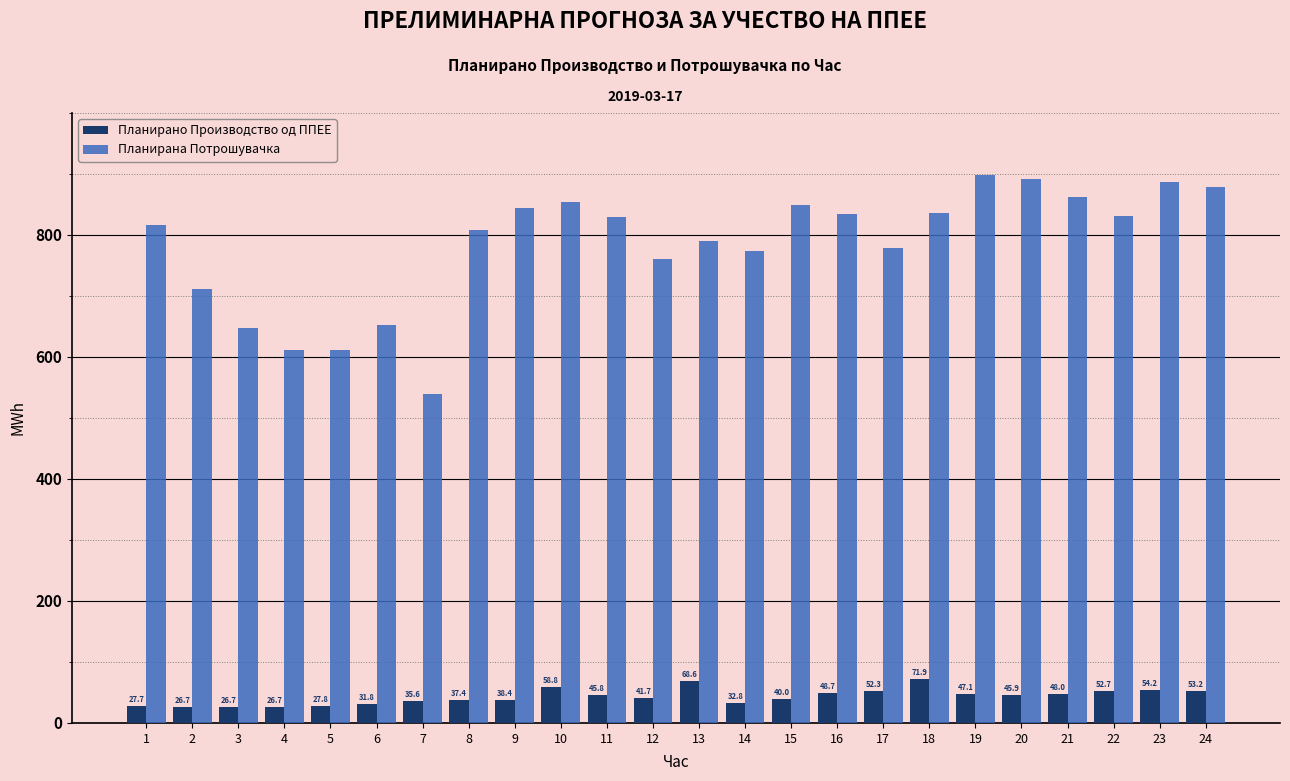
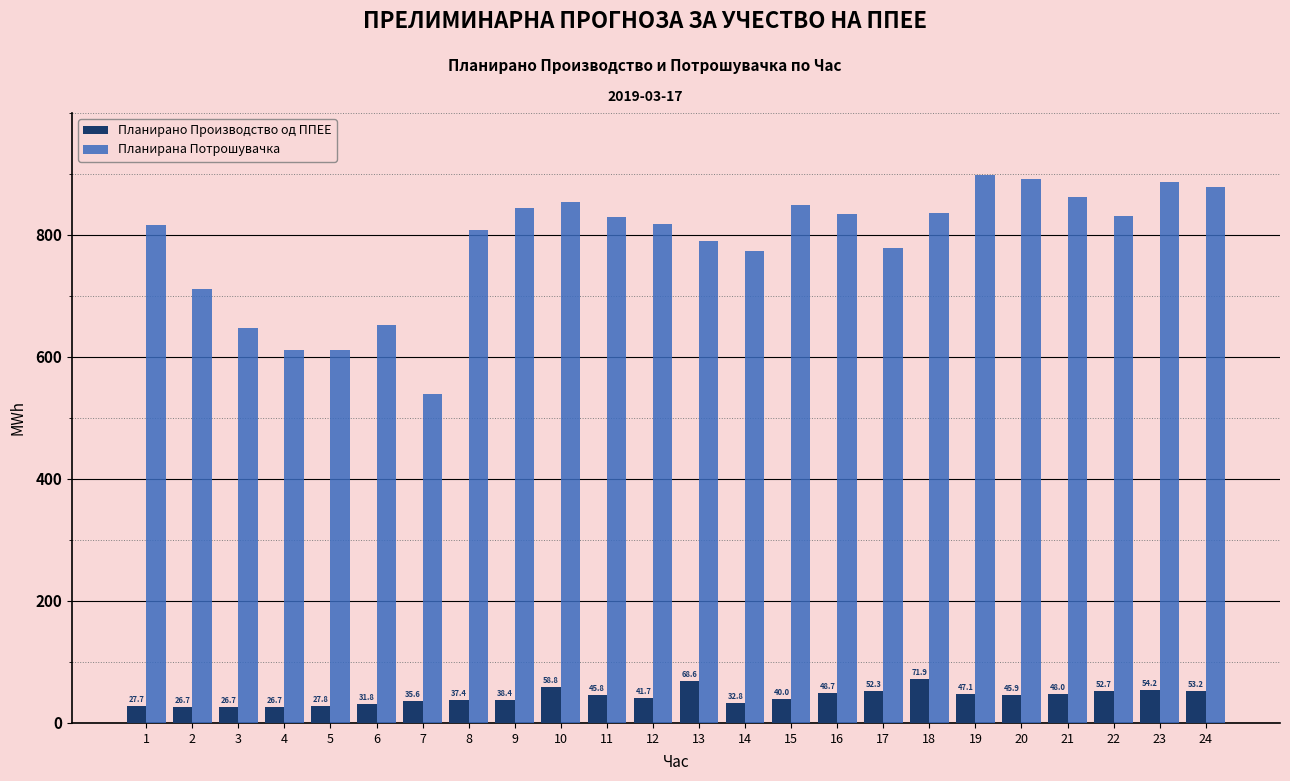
Планирана Потрошувачка, 12: 760 -> 820
